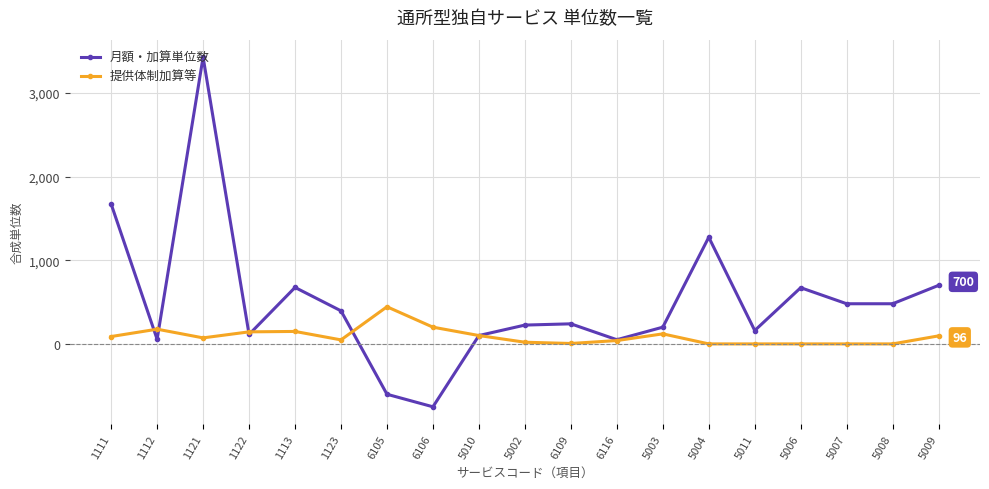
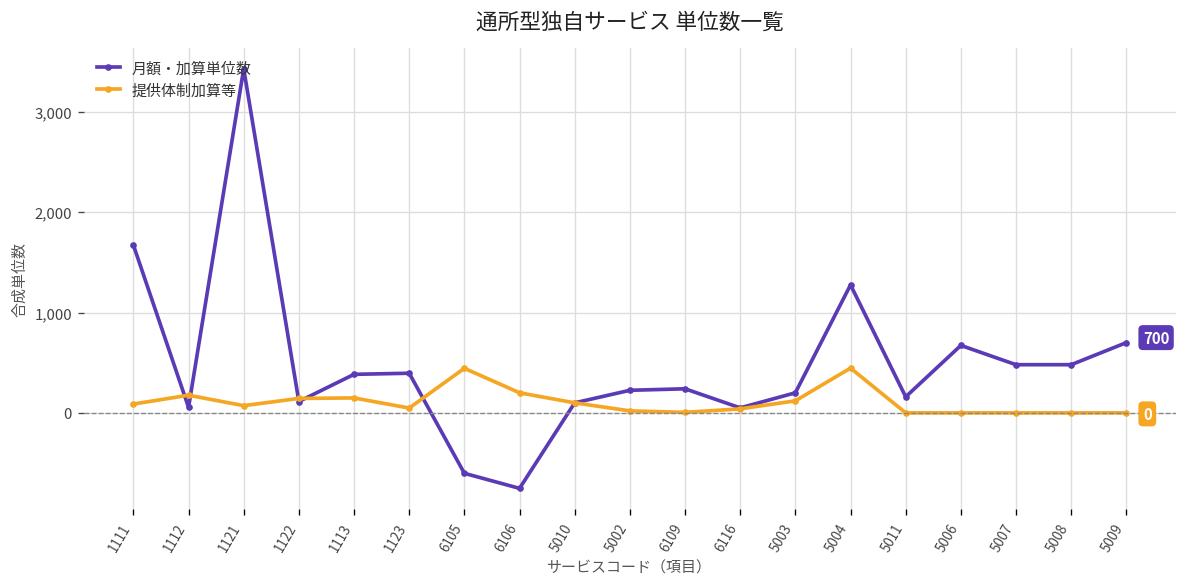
月額・加算単位数, 1113: 700 -> 400
提供体制加算等, 5004: 0 -> 400
提供体制加算等, 5009: 96 -> 0
